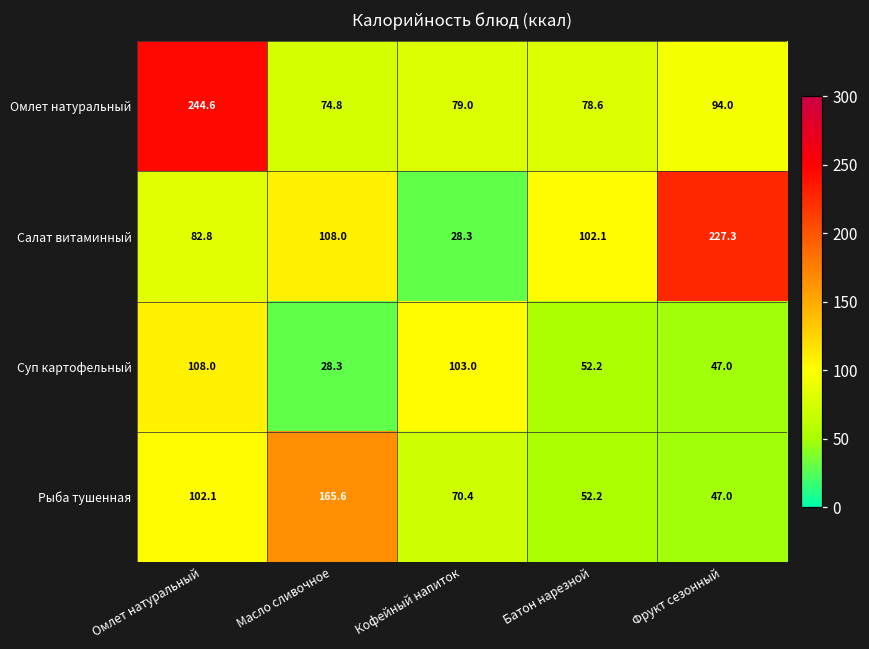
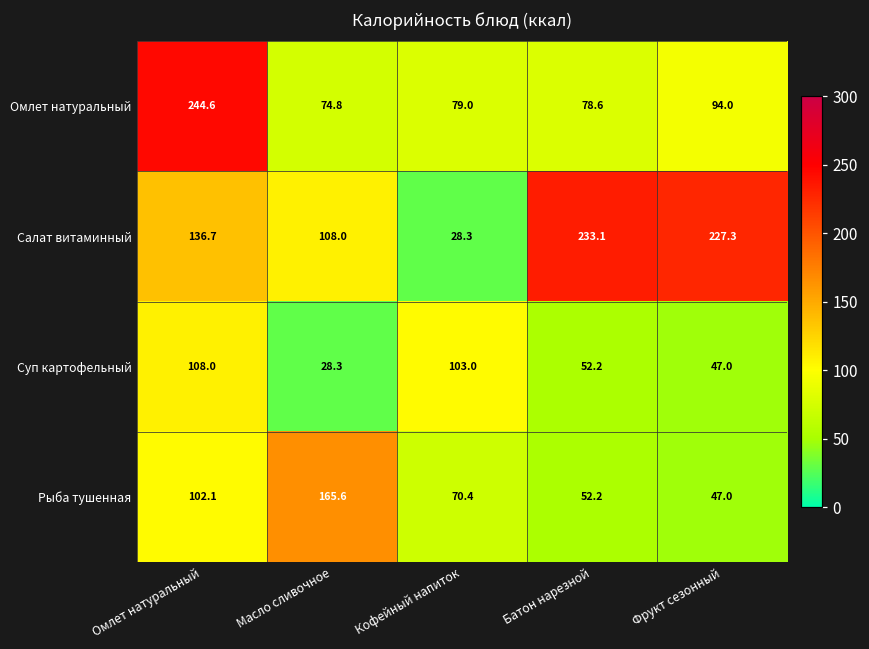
Салат витаминный, Омлет натуральный: 82.8 -> 136.7
Салат витаминный, Батон нарезной: 102.1 -> 233.1
